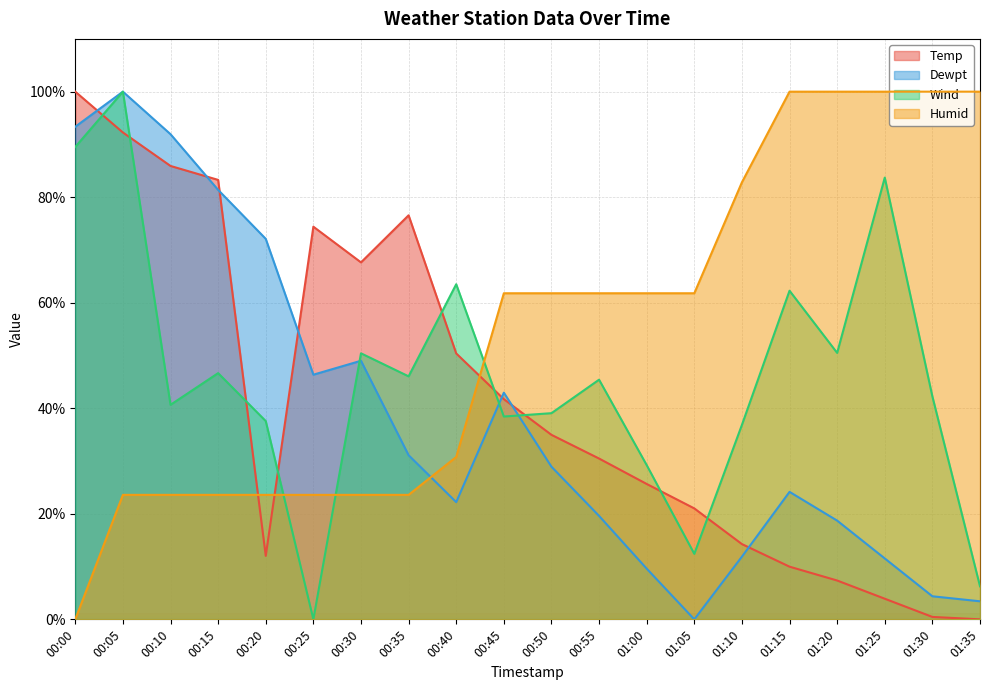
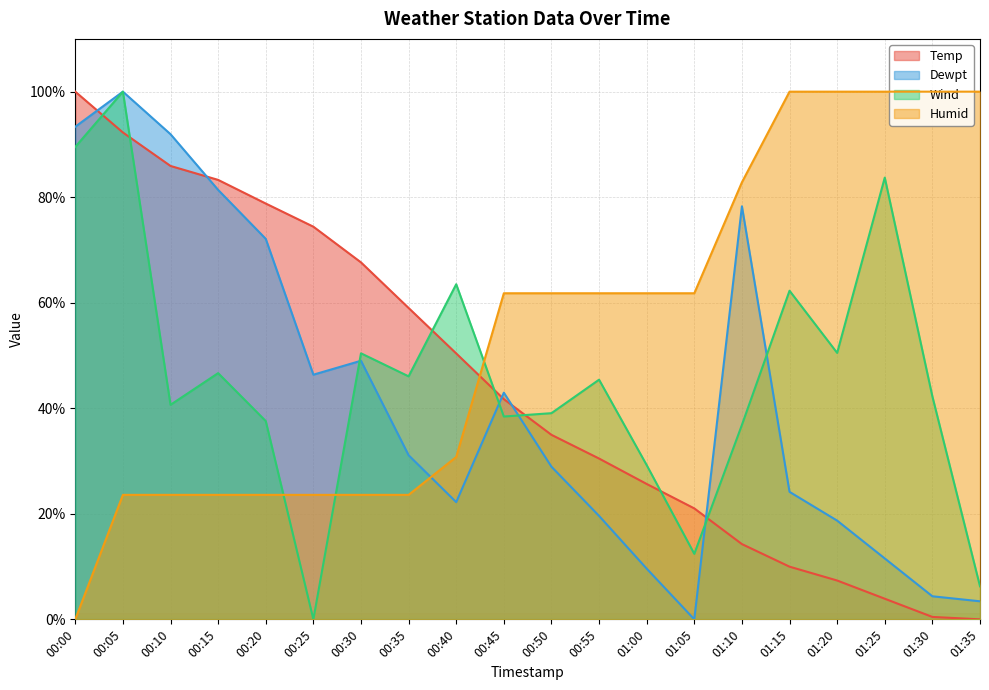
Temp, 00:20: 12% -> 79%
Temp, 00:35: 77% -> 59%
Dewpt, 01:10: 12% -> 78%
